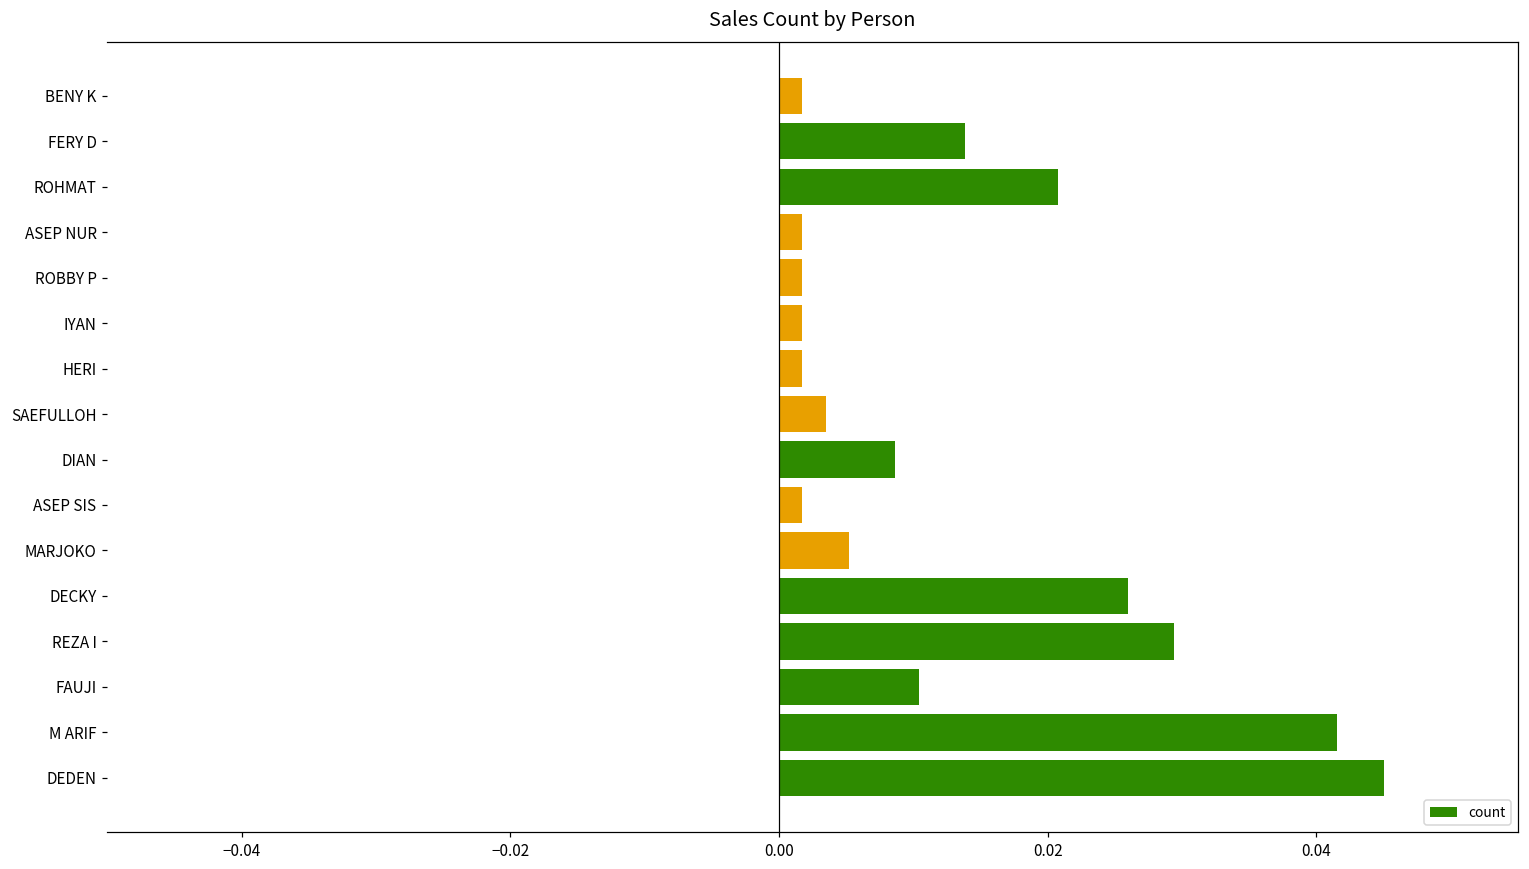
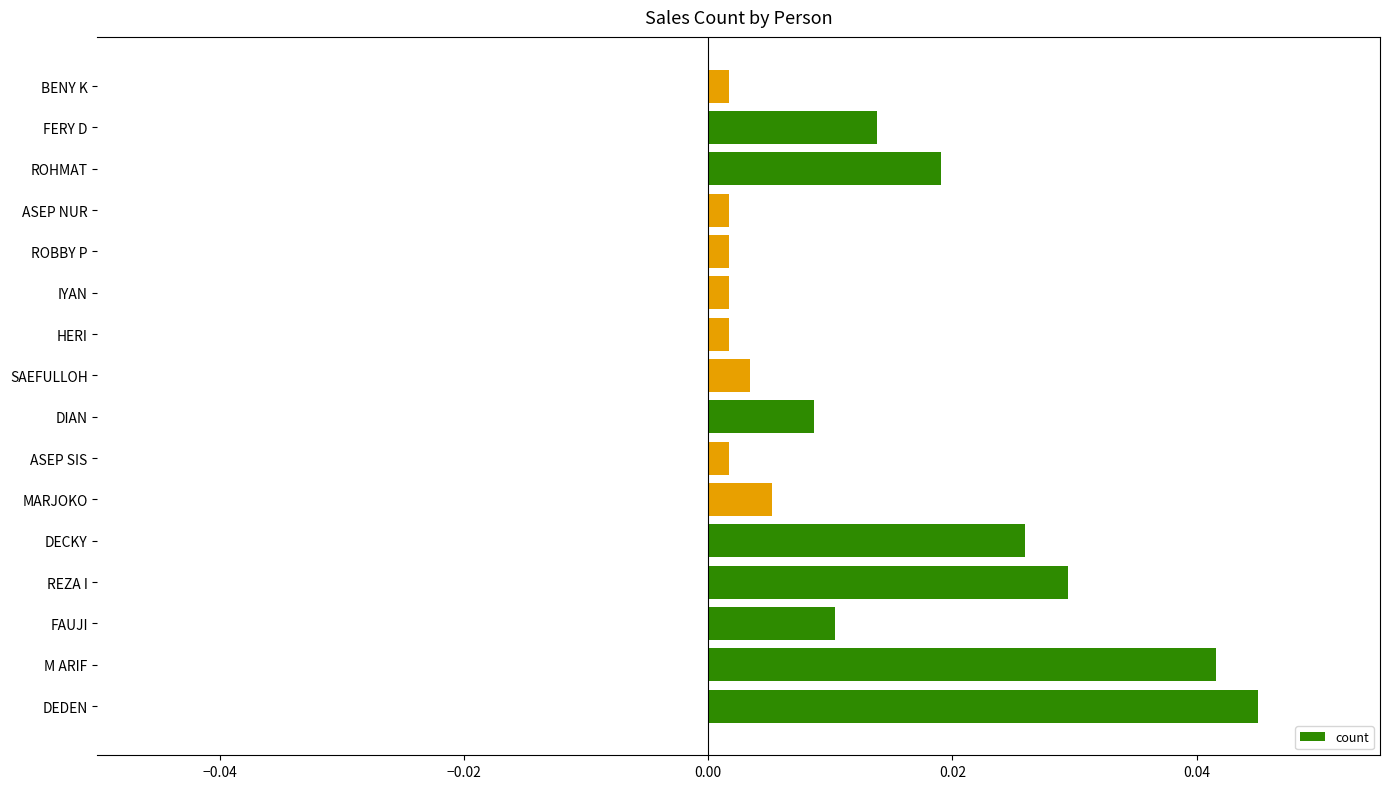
ROHMAT: 0.0208 -> 0.0190
